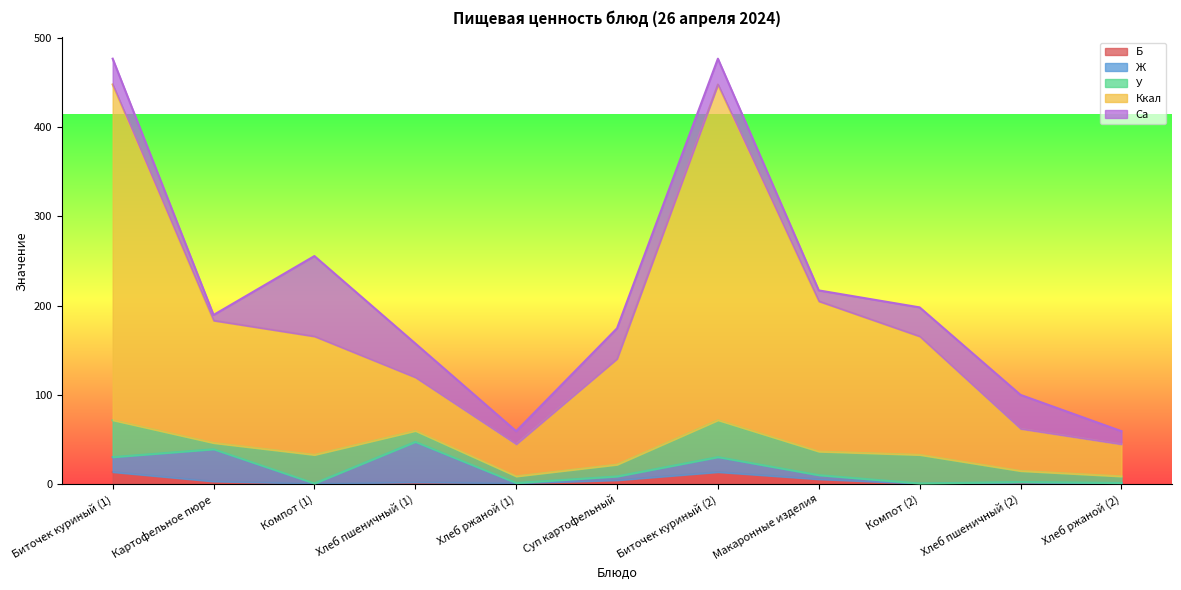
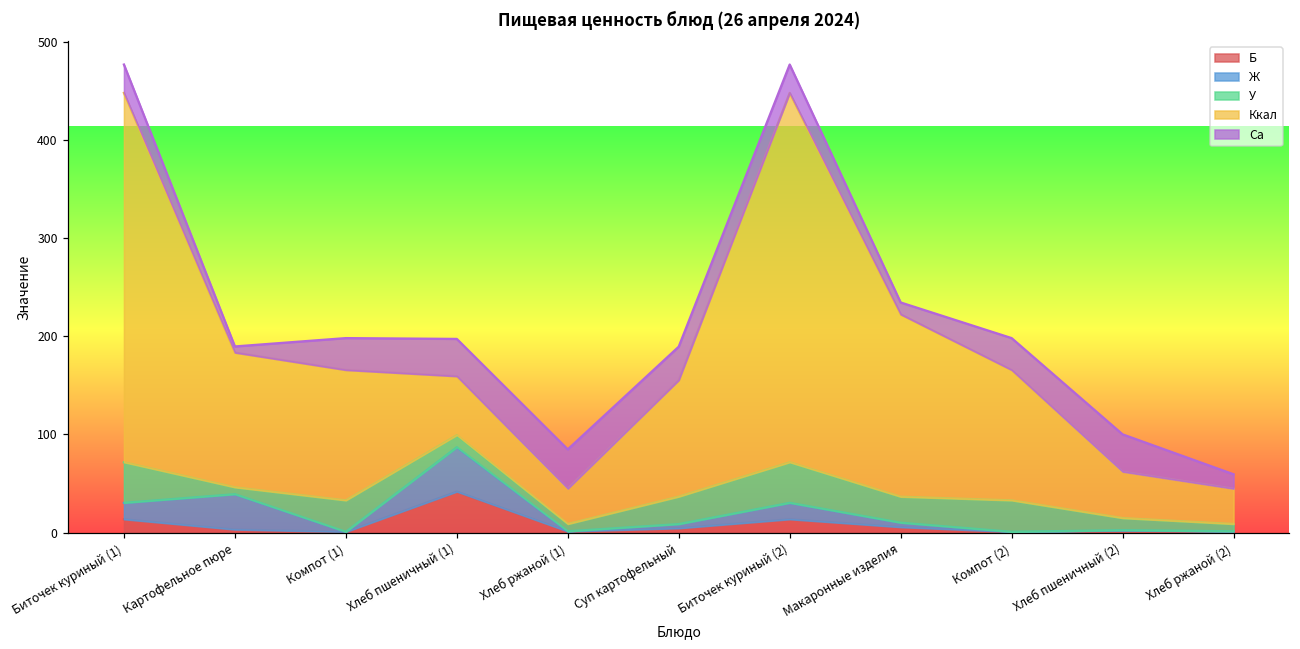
Ca, Компот (1): 90 -> 30
Б, Хлеб пшеничный (1): 0 -> 40
Ca, Хлеб ржаной (1): 10 -> 40
У, Суп картофельный: 10 -> 30
Ккал, Макаронные изделия: 170 -> 190
